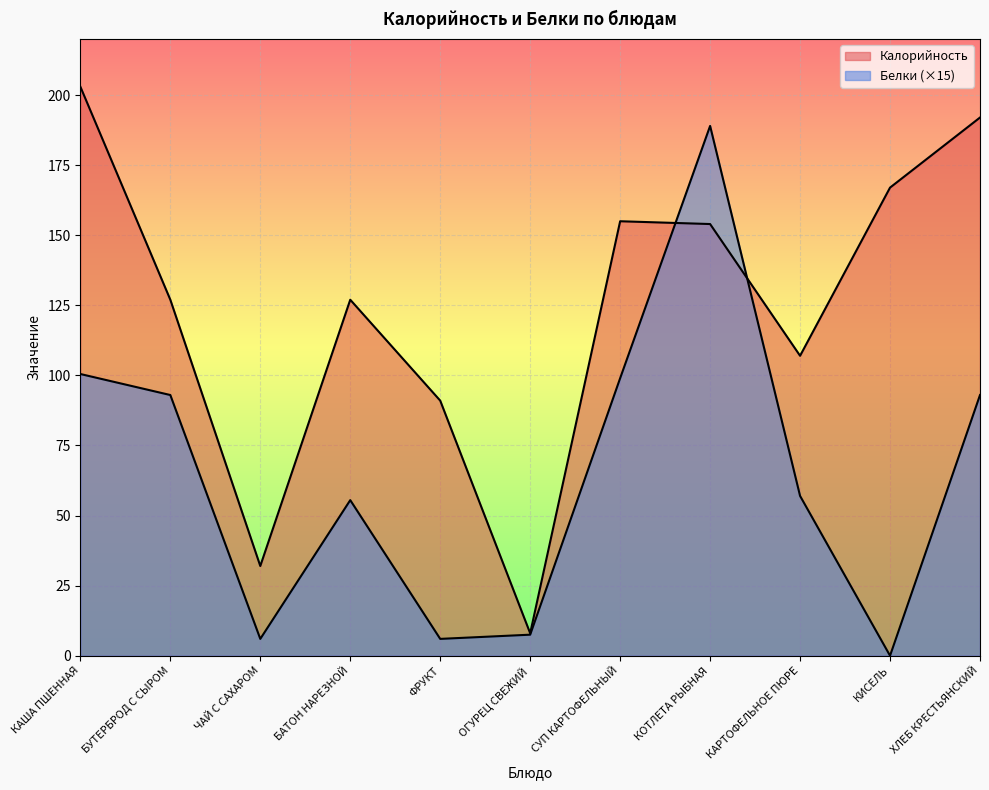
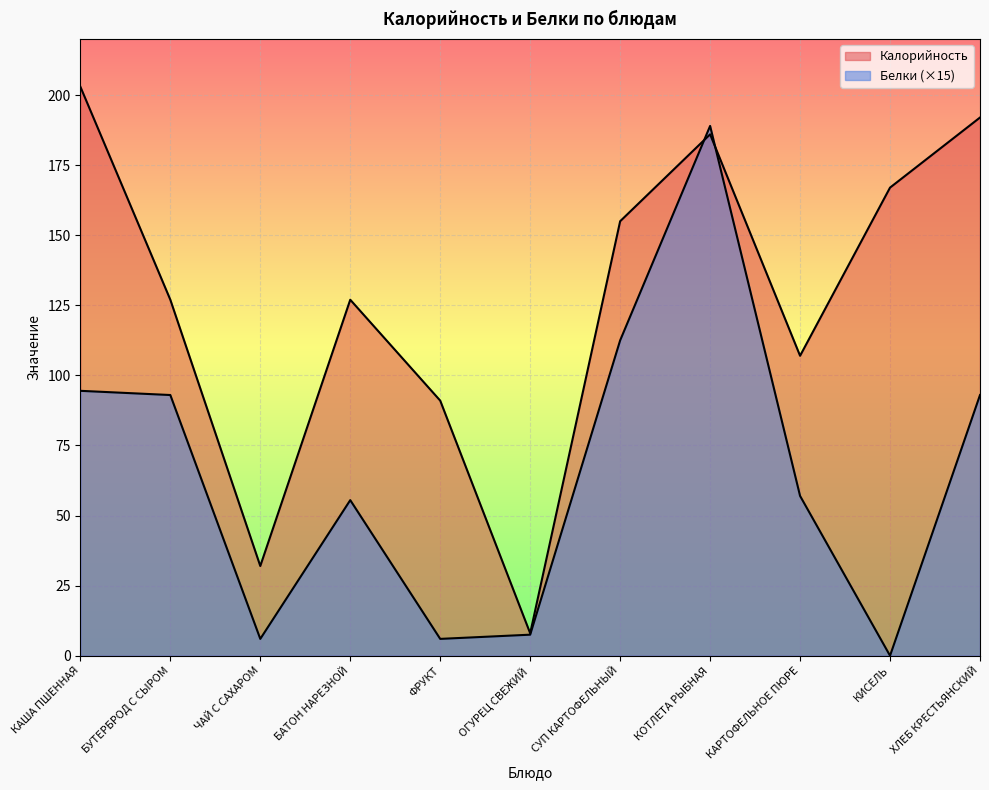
Белки (×15), КАША ПШЕННАЯ: 101 -> 95
Белки (×15), СУП КАРТОФЕЛЬНЫЙ: 99 -> 113
Калорийность, КОТЛЕТА РЫБНАЯ: 154 -> 186
